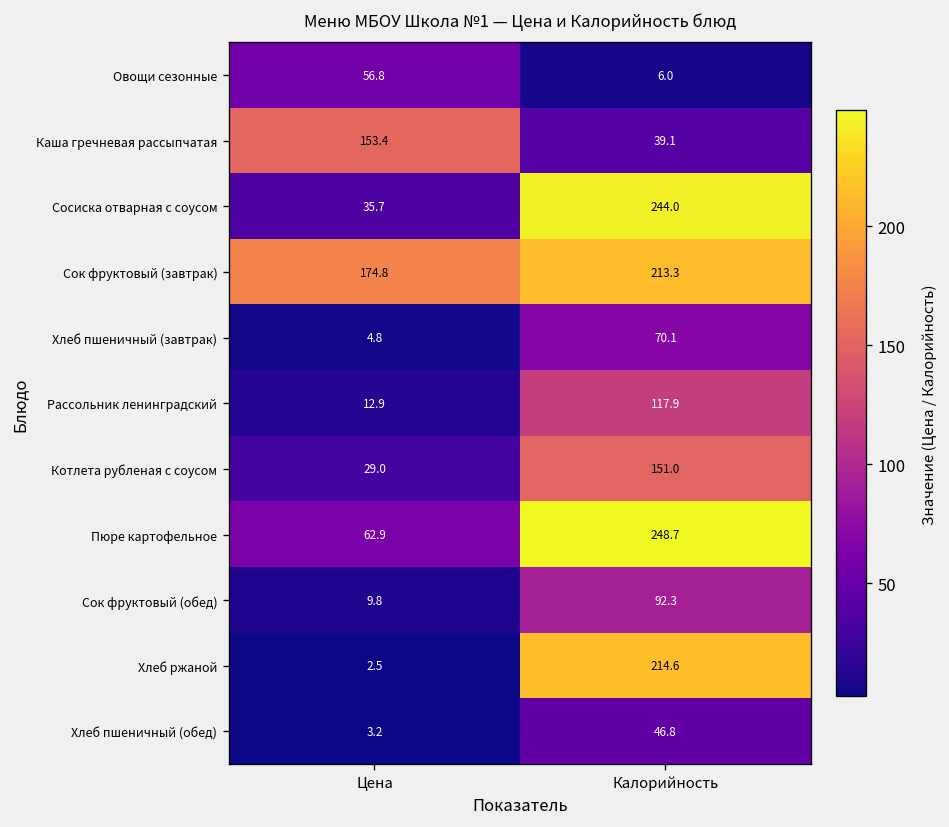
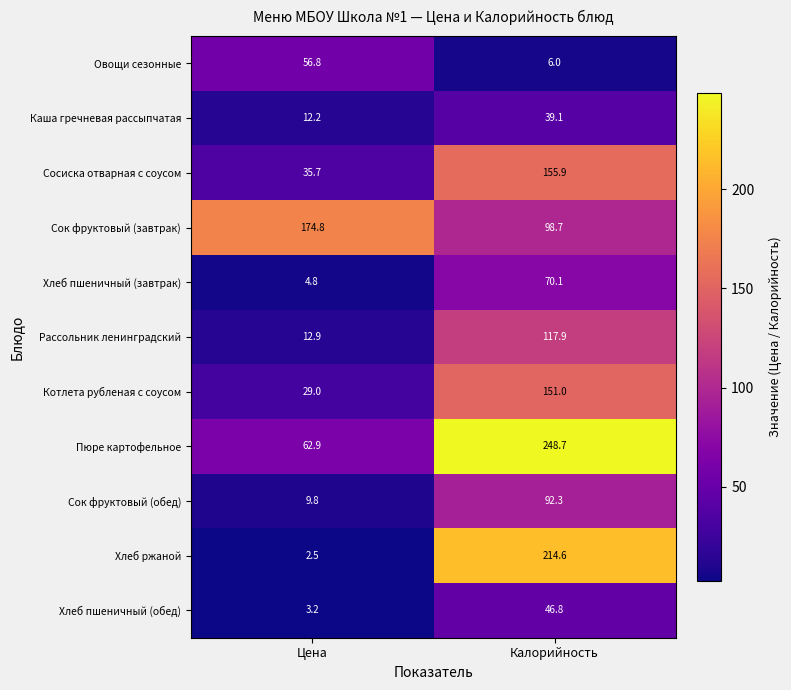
Каша гречневая рассыпчатая, Цена: 153.4 -> 12.2
Сосиска отварная с соусом, Калорийность: 244.0 -> 155.9
Сок фруктовый (завтрак), Калорийность: 213.3 -> 98.7
